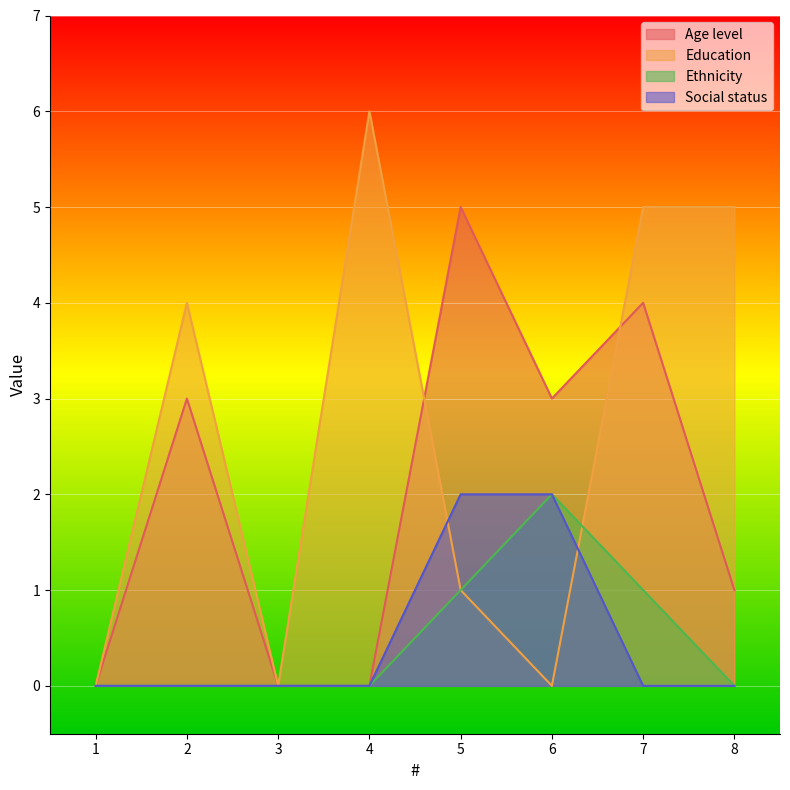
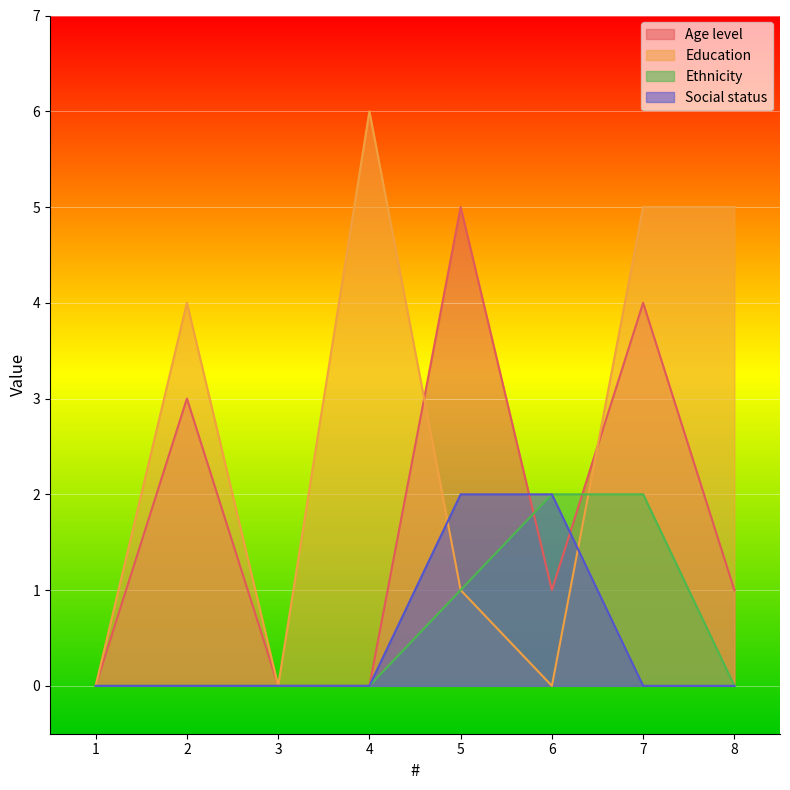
Age level, 6: 3 -> 1
Ethnicity, 7: 1 -> 2
